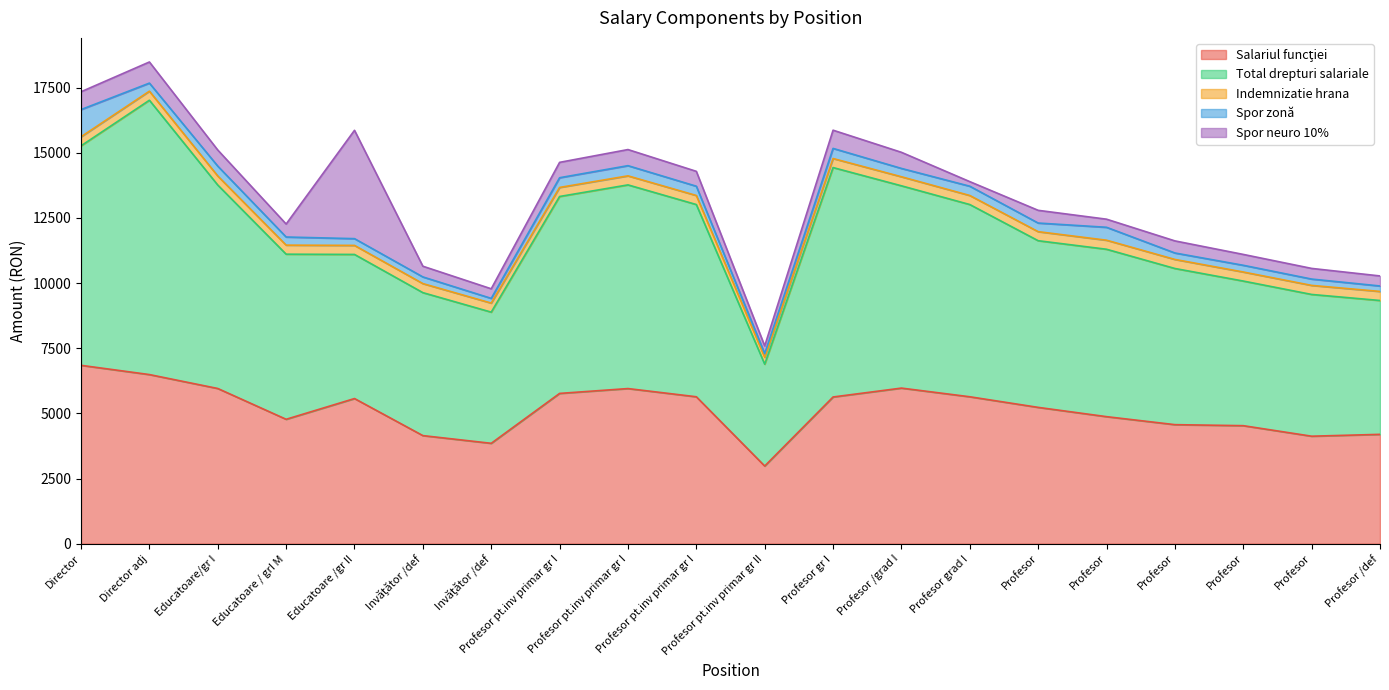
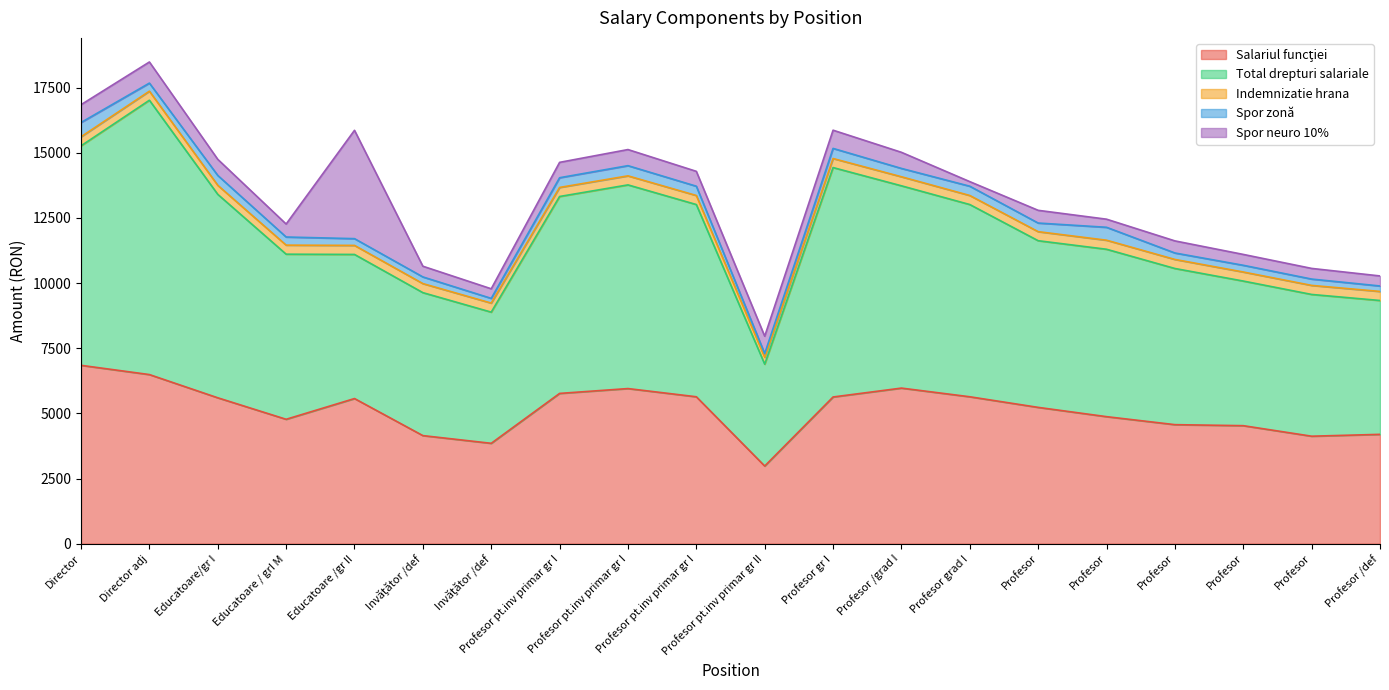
Spor zonă, Director: 1000 -> 500
Salariul funcţiei, Educatoare/gr I: 6000 -> 5600
Spor neuro 10%, Profesor pt.inv primar gr II: 300 -> 700
